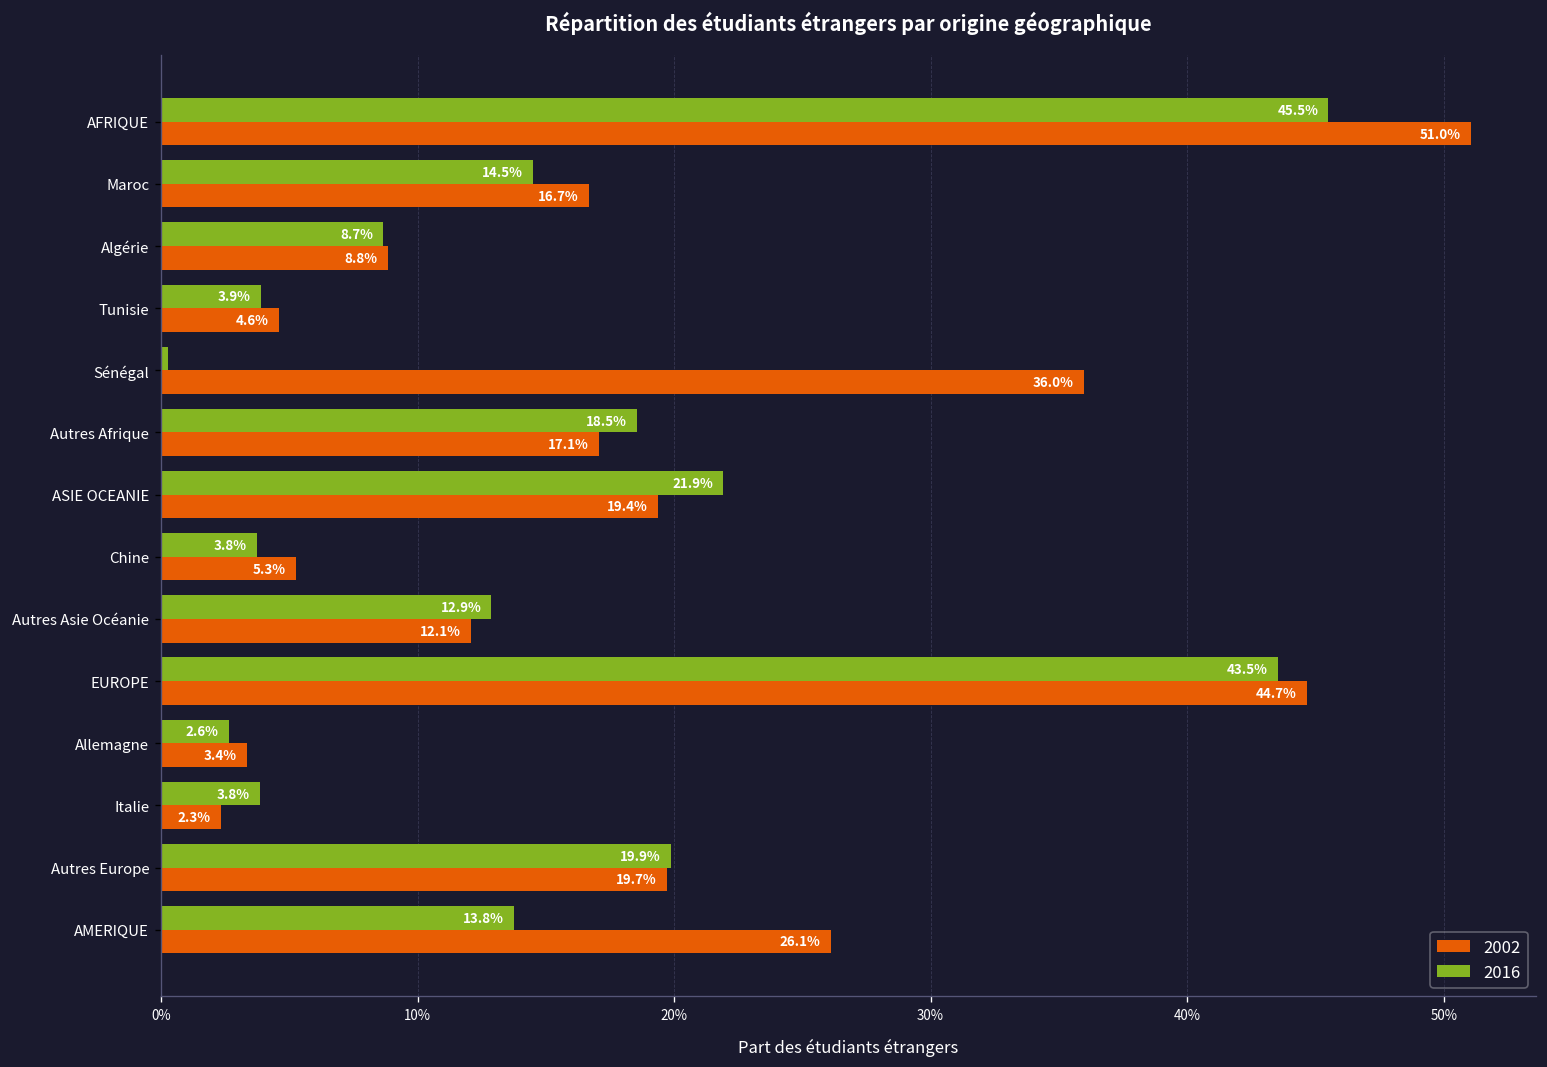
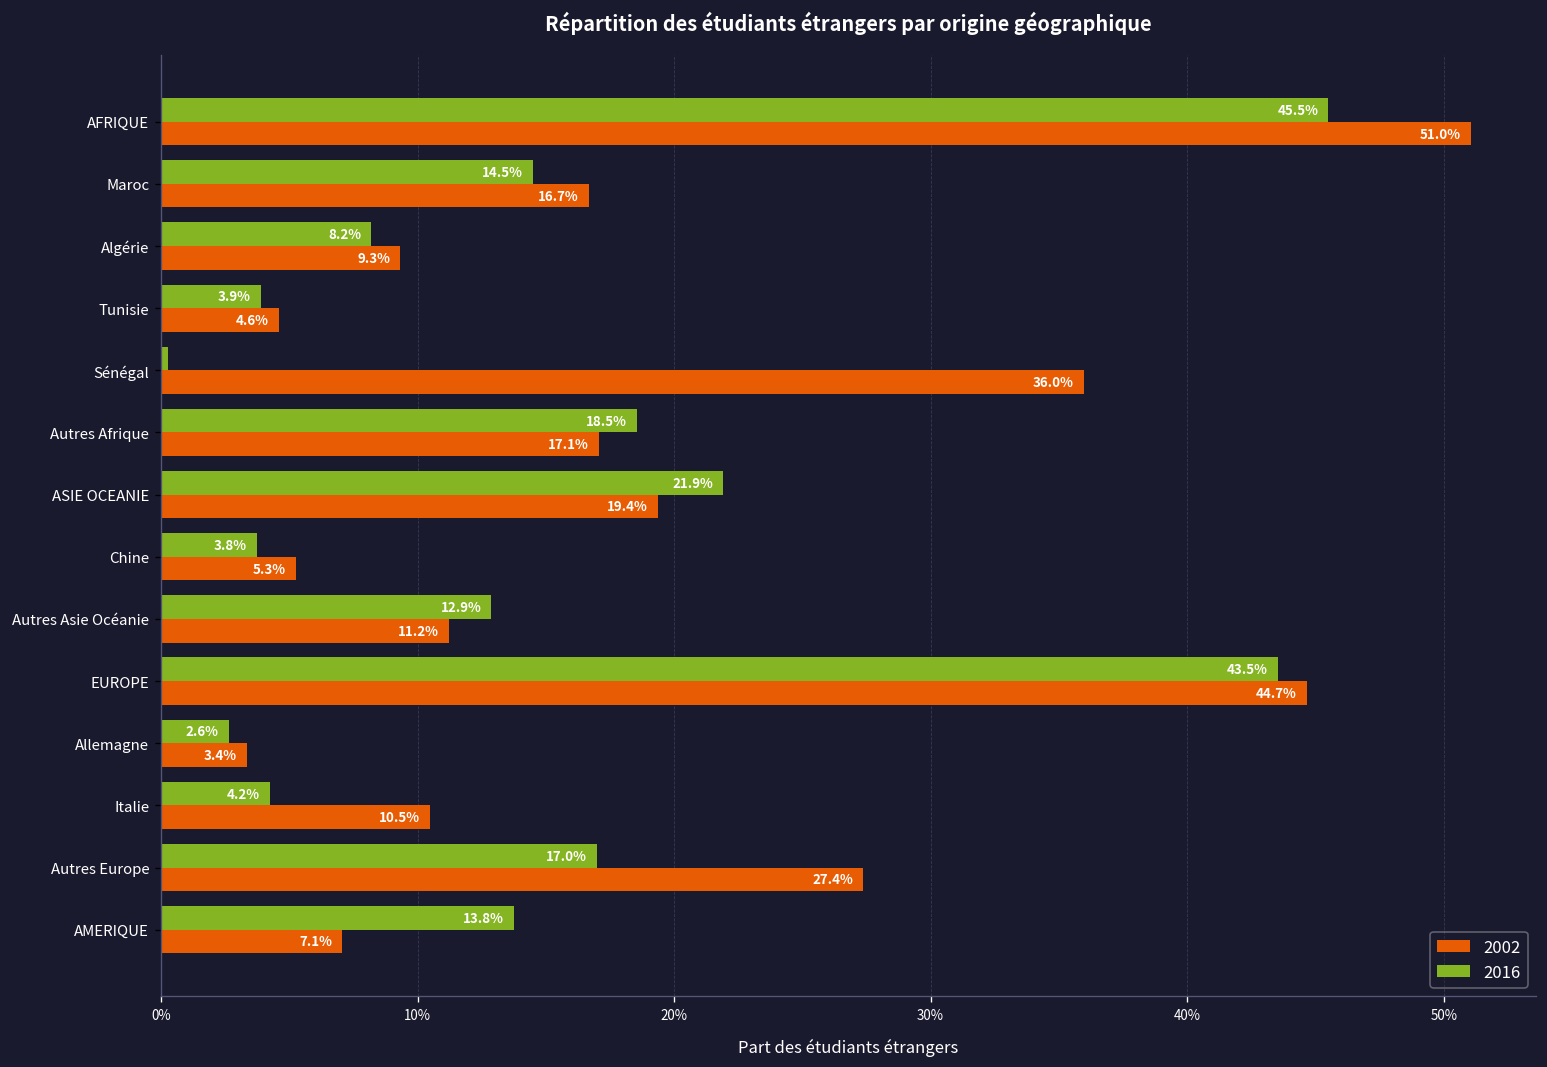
2016, Algérie: 8.7% -> 8.2%
2002, Algérie: 8.8% -> 9.3%
2002, Autres Asie Océanie: 12.1% -> 11.2%
2016, Italie: 3.8% -> 4.2%
2002, Italie: 2.3% -> 10.5%
2016, Autres Europe: 19.9% -> 17.0%
2002, Autres Europe: 19.7% -> 27.4%
2002, AMERIQUE: 26.1% -> 7.1%
